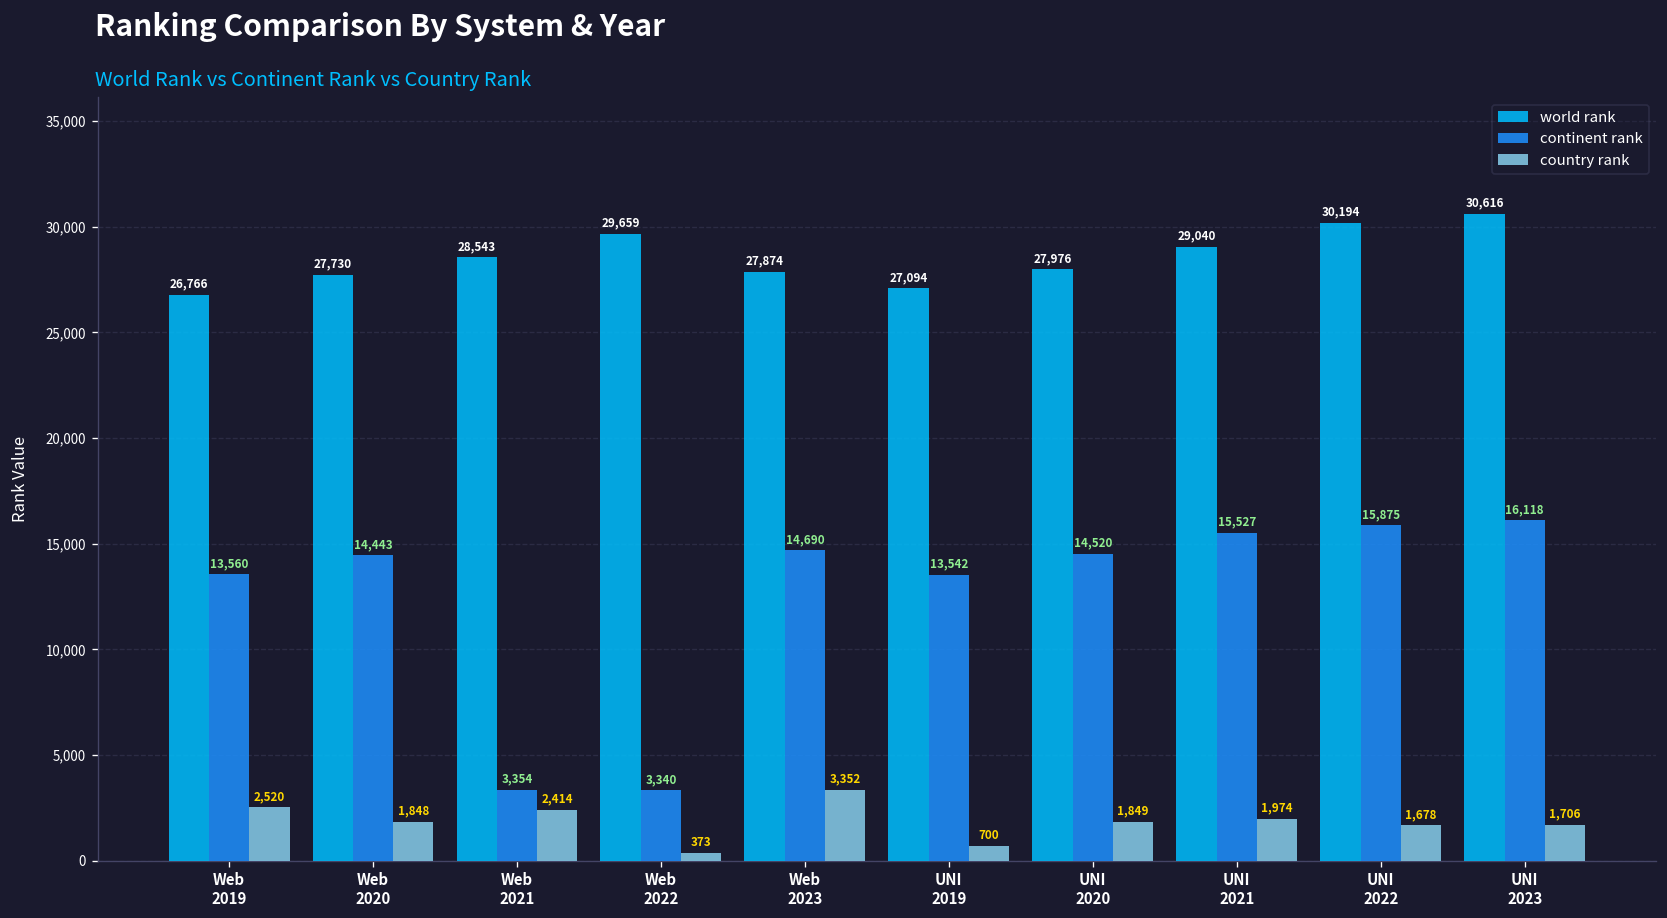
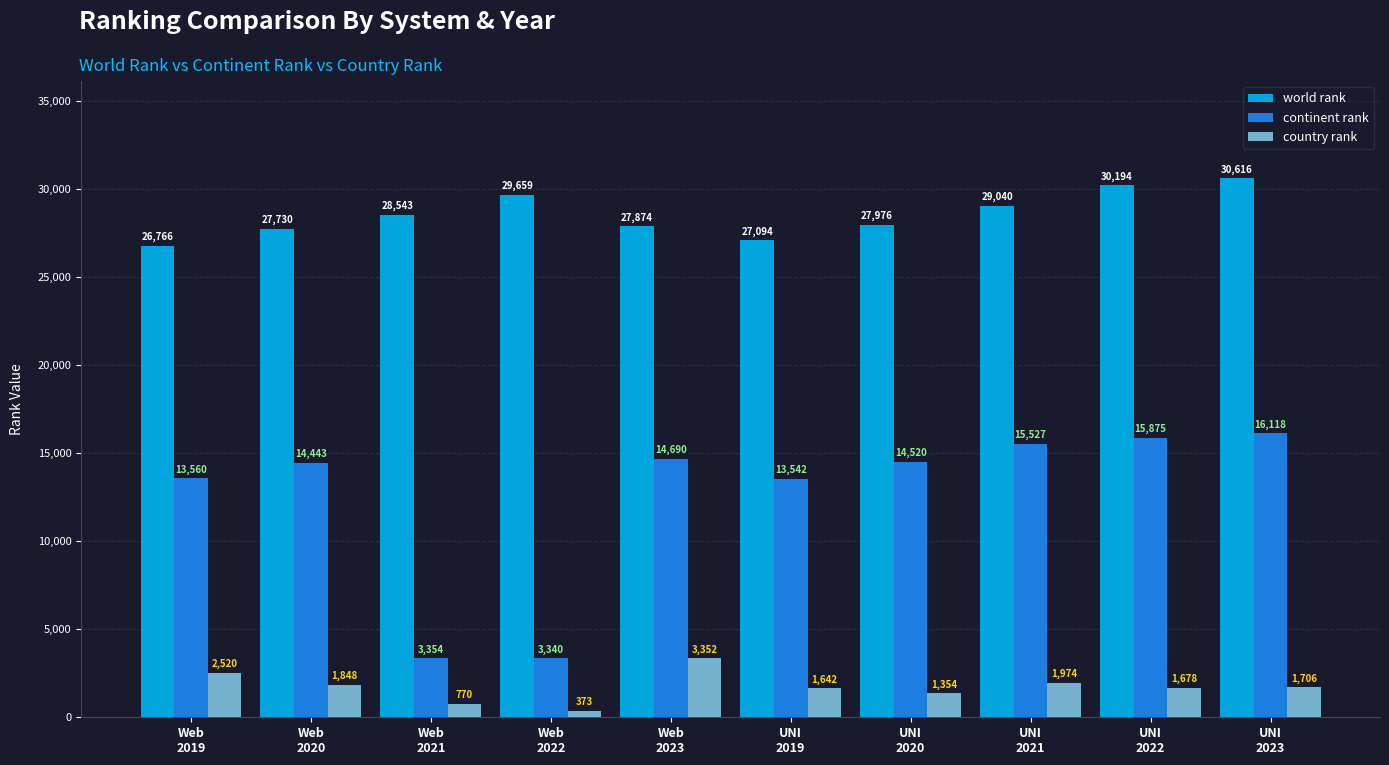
country rank, Web 2021: 2,414 -> 770
country rank, UNI 2019: 700 -> 1,642
country rank, UNI 2020: 1,849 -> 1,354
